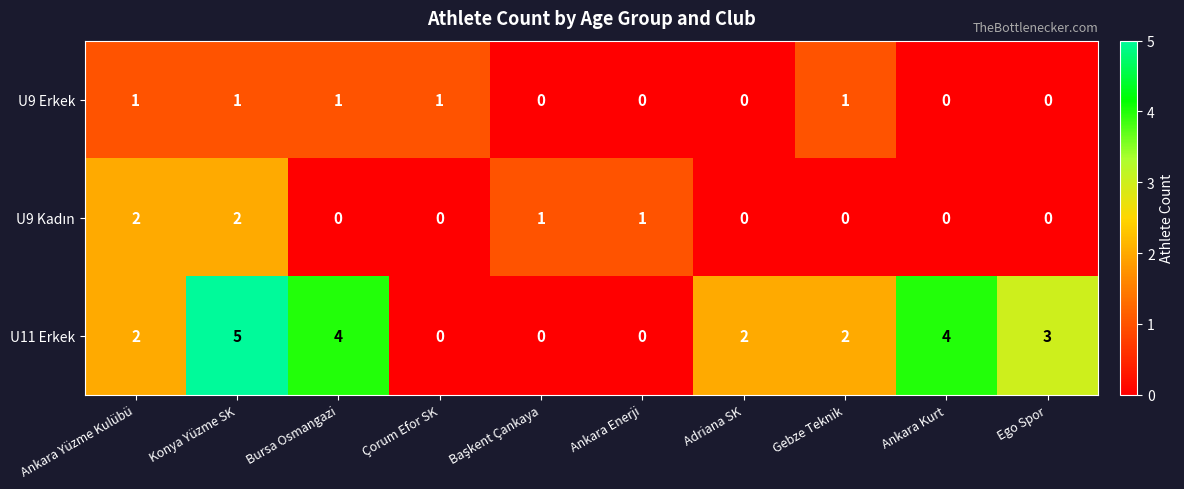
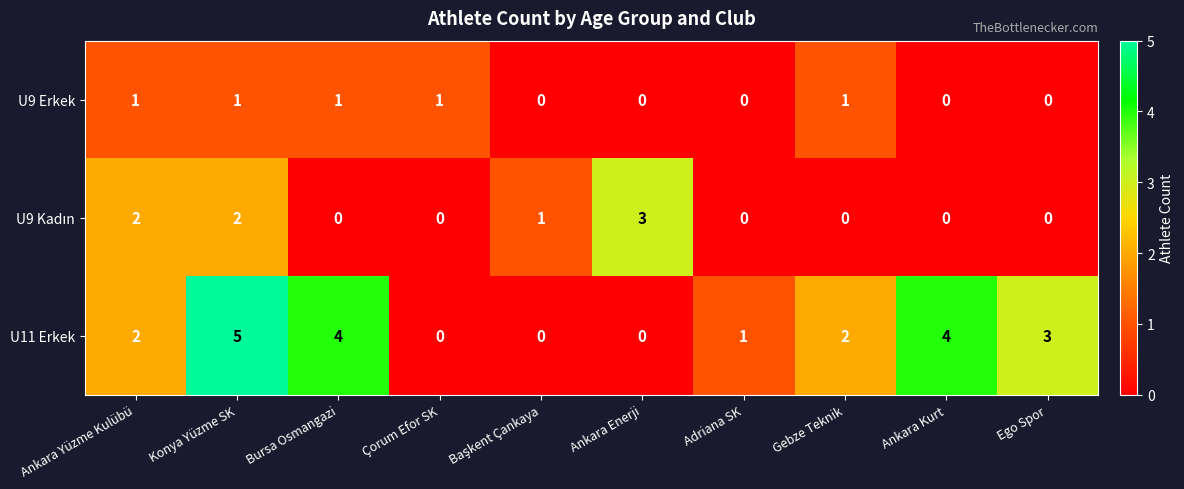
U9 Kadın, Ankara Enerji: 1 -> 3
U11 Erkek, Adriana SK: 2 -> 1
